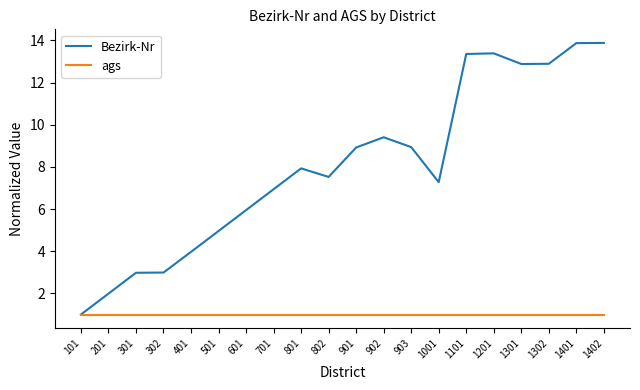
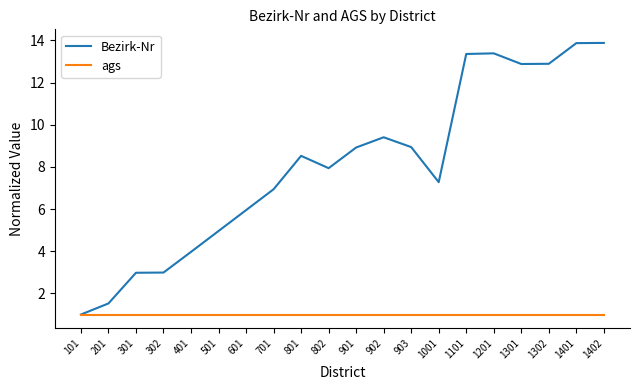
Bezirk-Nr, 201: 2.0 -> 1.5
Bezirk-Nr, 801: 7.9 -> 8.5
Bezirk-Nr, 802: 7.5 -> 7.9
